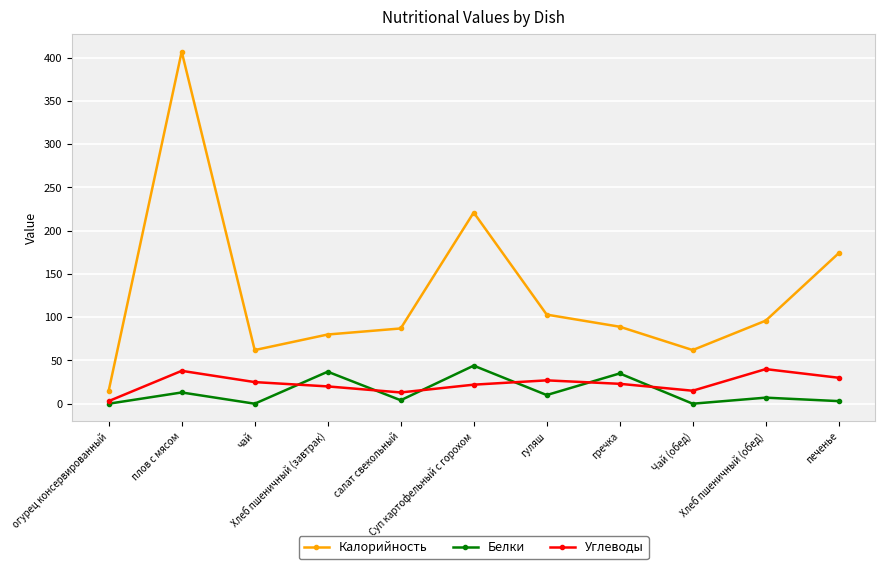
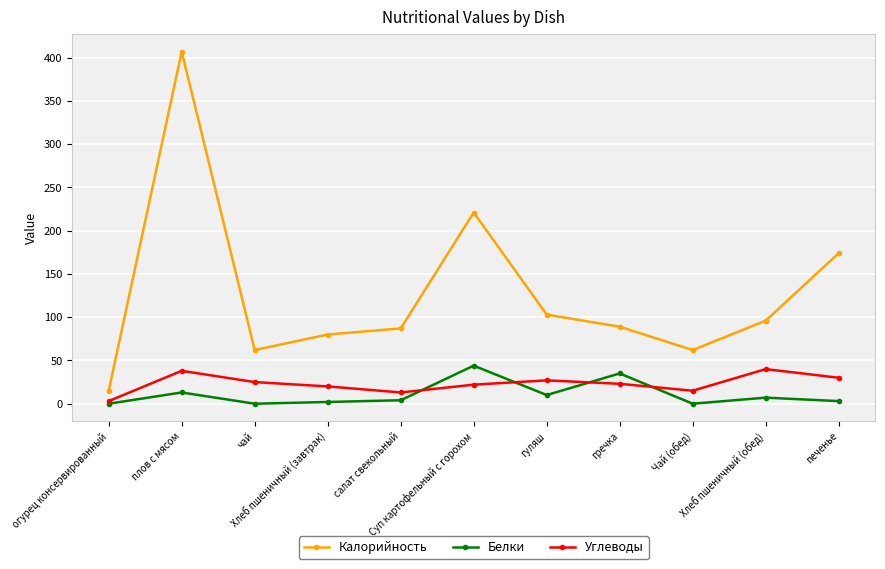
Белки, Хлеб пшеничный (завтрак): 40 -> 0
